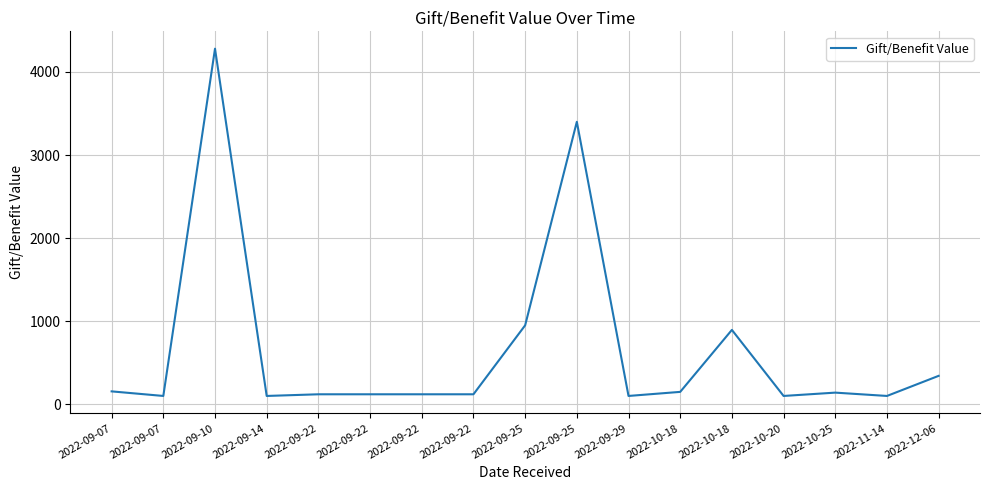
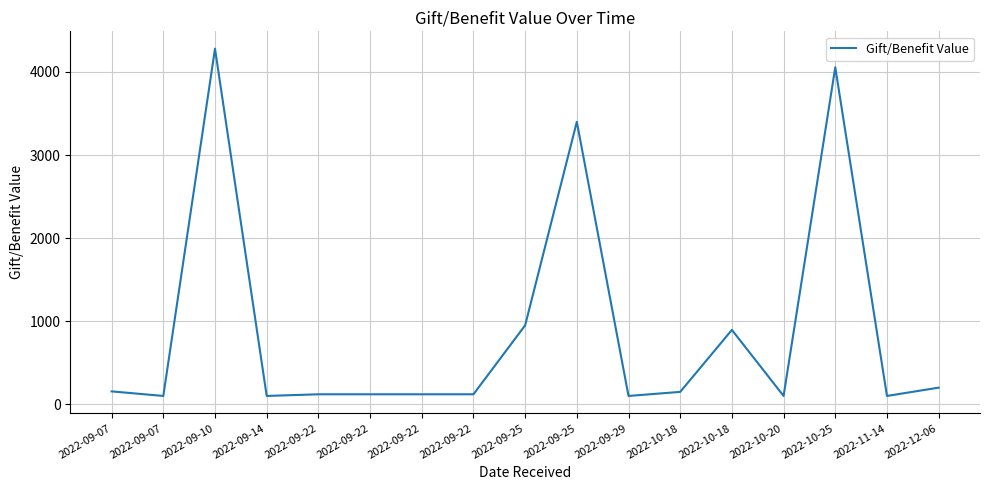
2022-10-25: 100 -> 4100
2022-12-06: 300 -> 200
